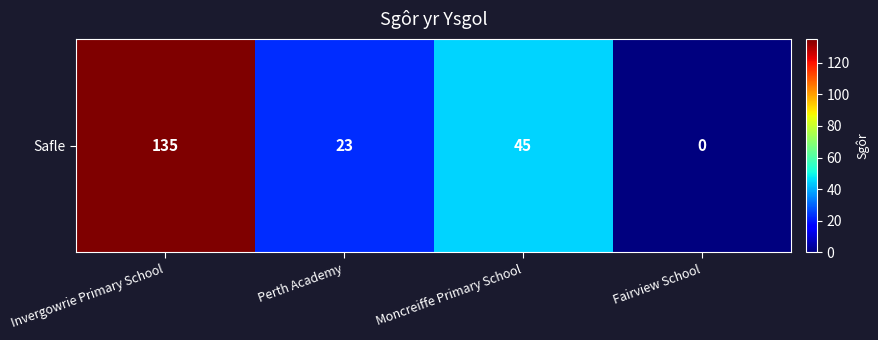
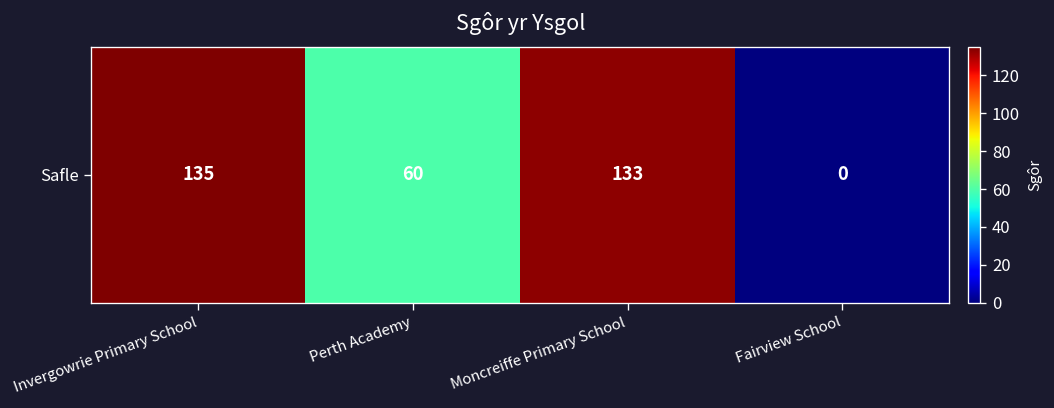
Safle, Perth Academy: 23 -> 60
Safle, Moncreiffe Primary School: 45 -> 133
